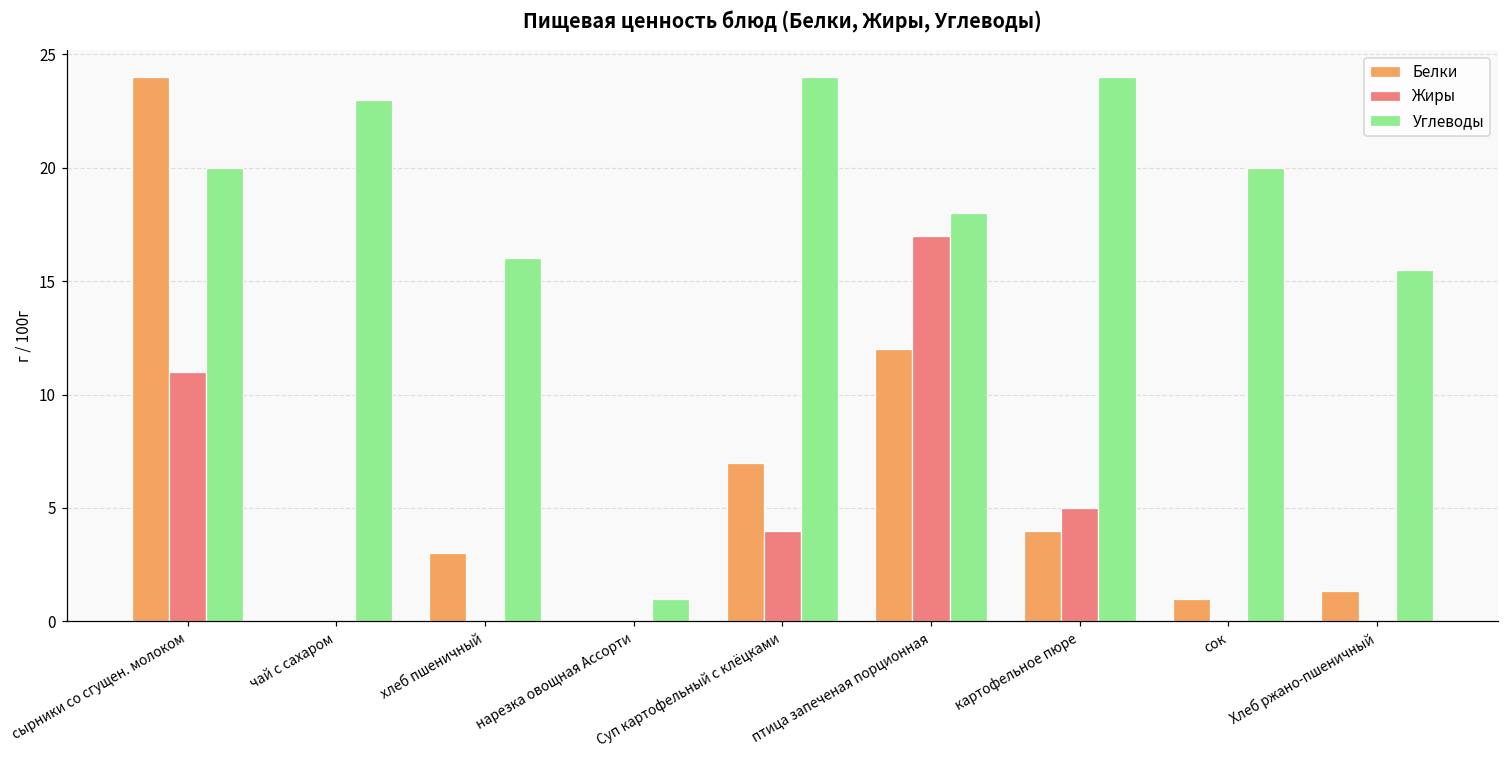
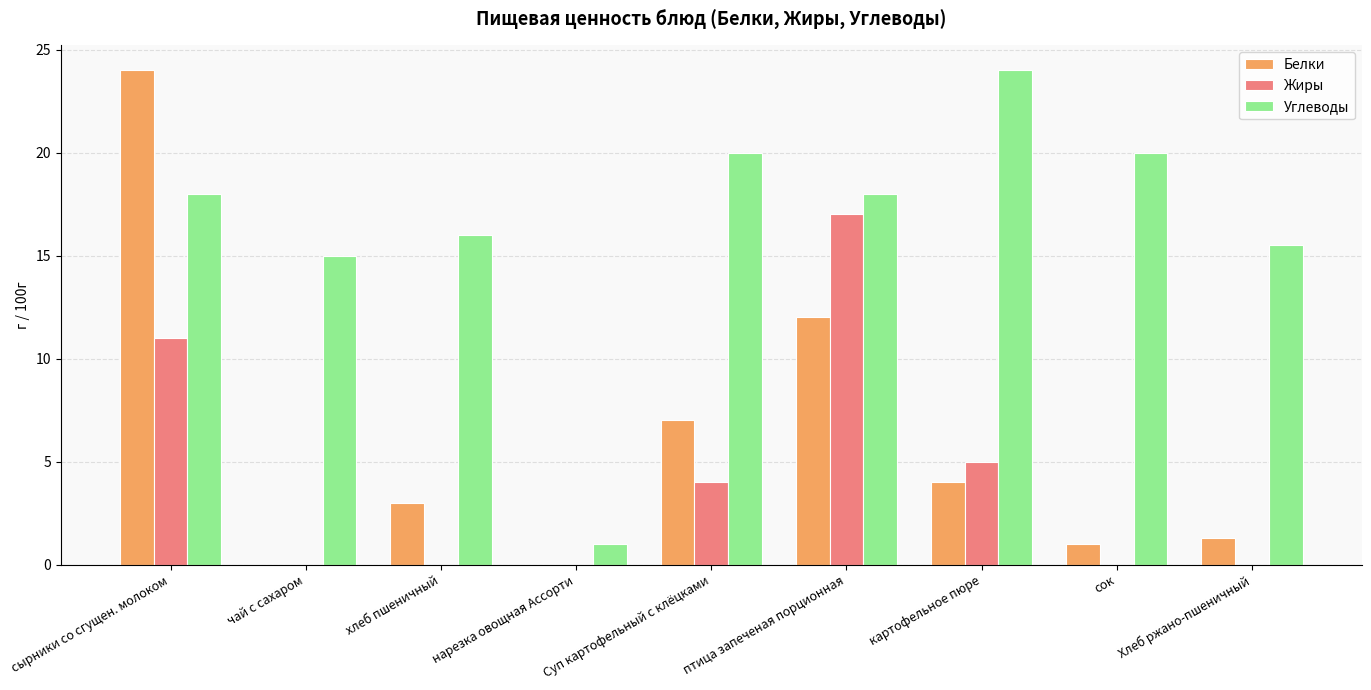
Углеводы, сырники со сгущен. молоком: 20 -> 18
Углеводы, чай с сахаром: 23 -> 15
Углеводы, Суп картофельный с клёцками: 24 -> 20
